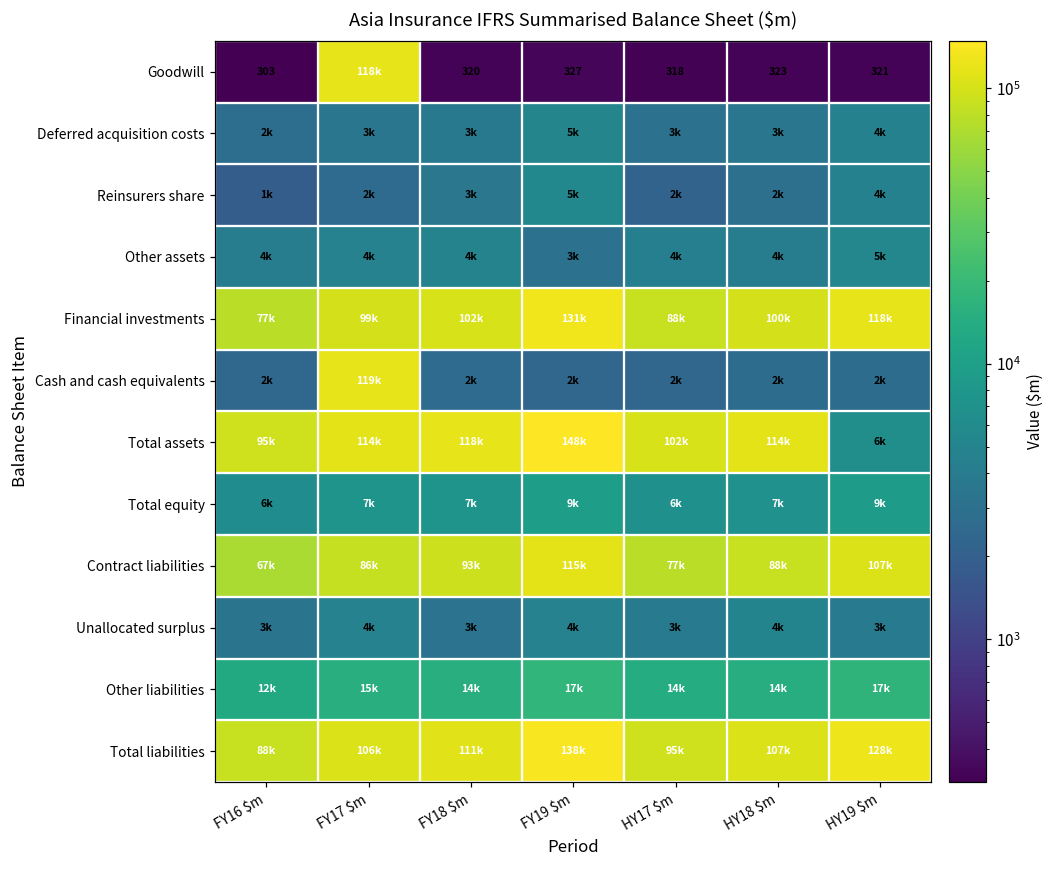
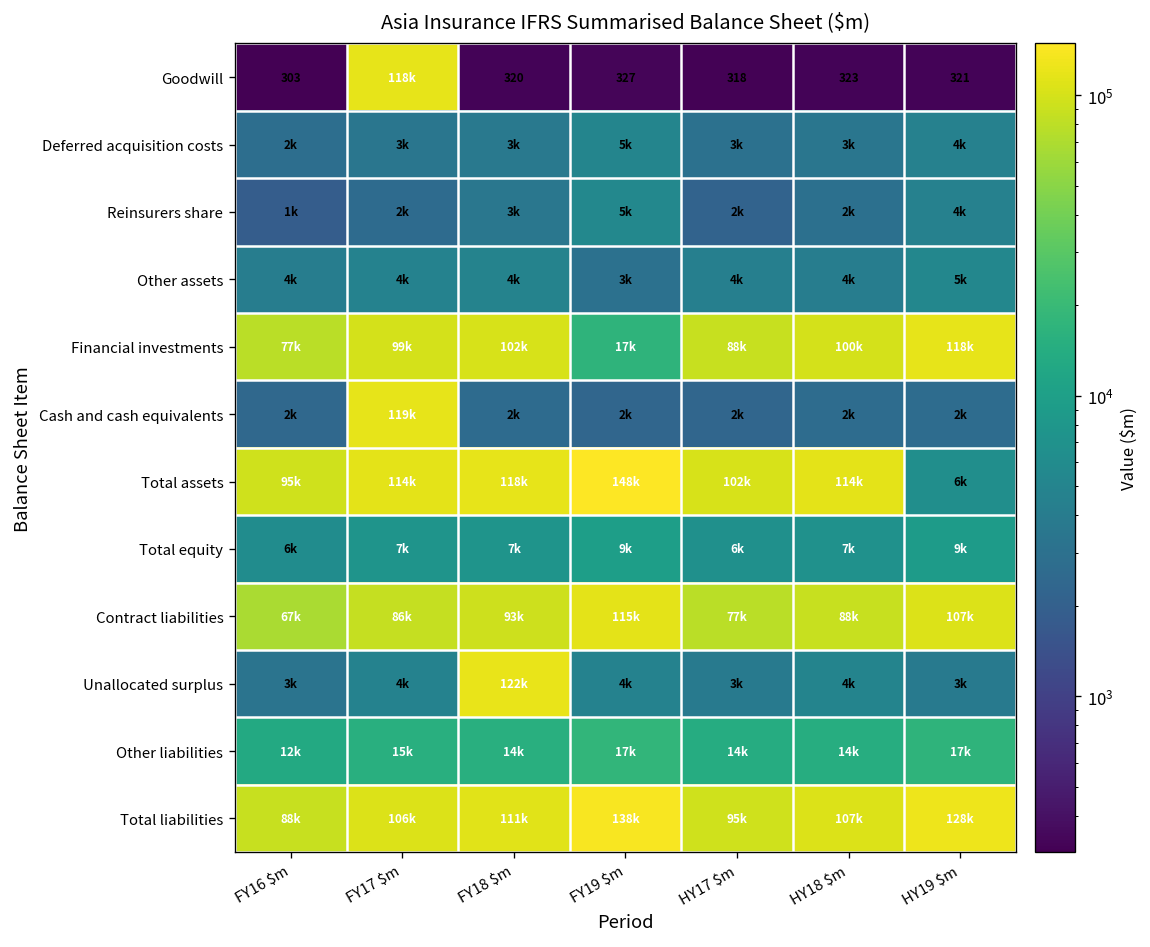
Financial investments, FY19 $m: 131k -> 17k
Unallocated surplus, FY18 $m: 3k -> 122k
